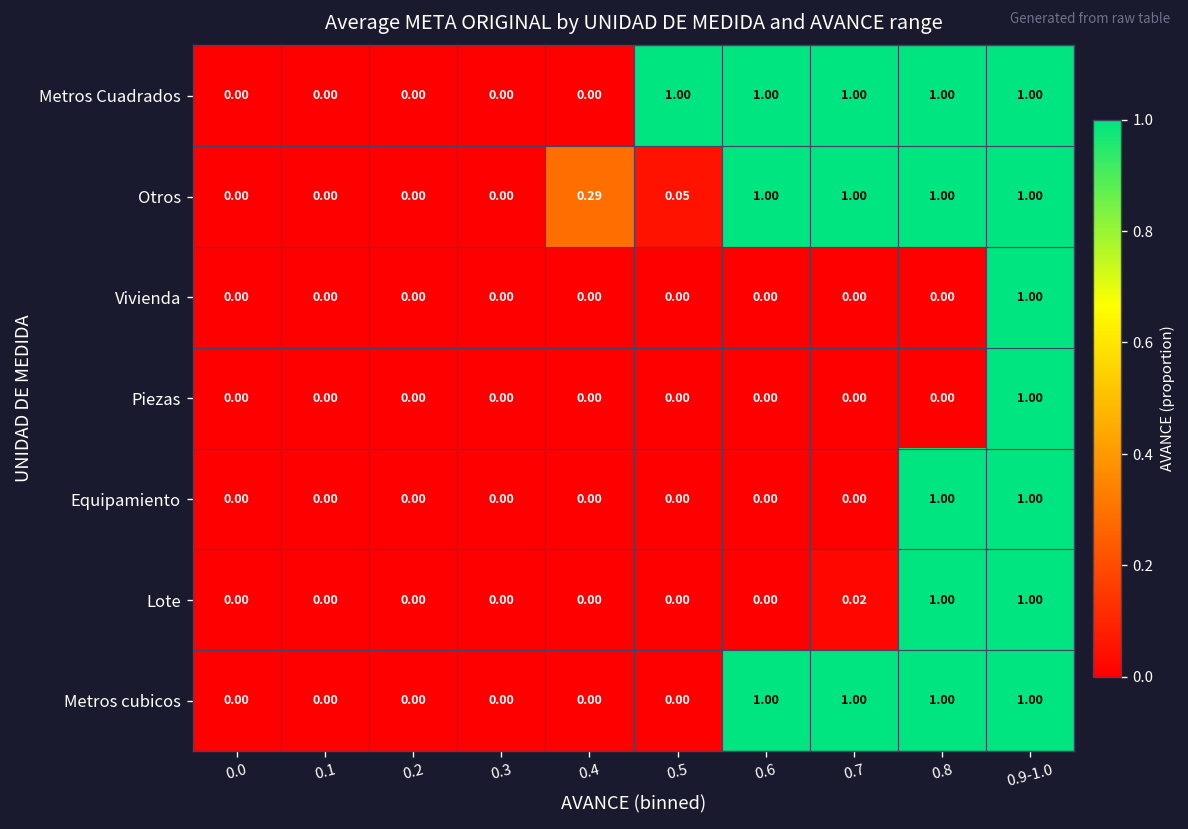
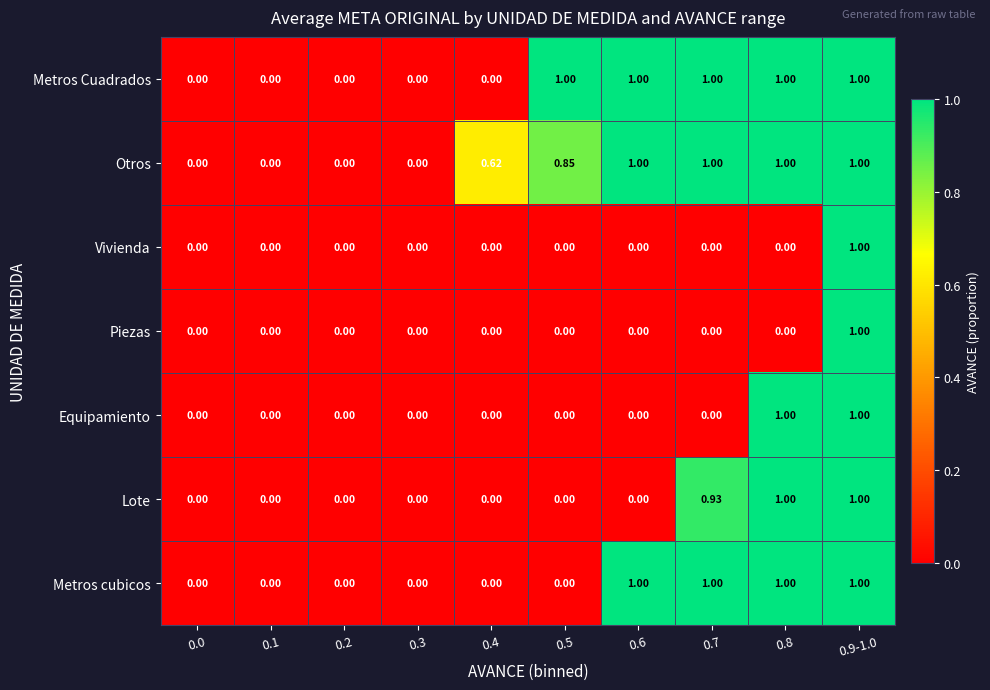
Otros, 0.4: 0.29 -> 0.62
Otros, 0.5: 0.05 -> 0.85
Lote, 0.7: 0.02 -> 0.93
